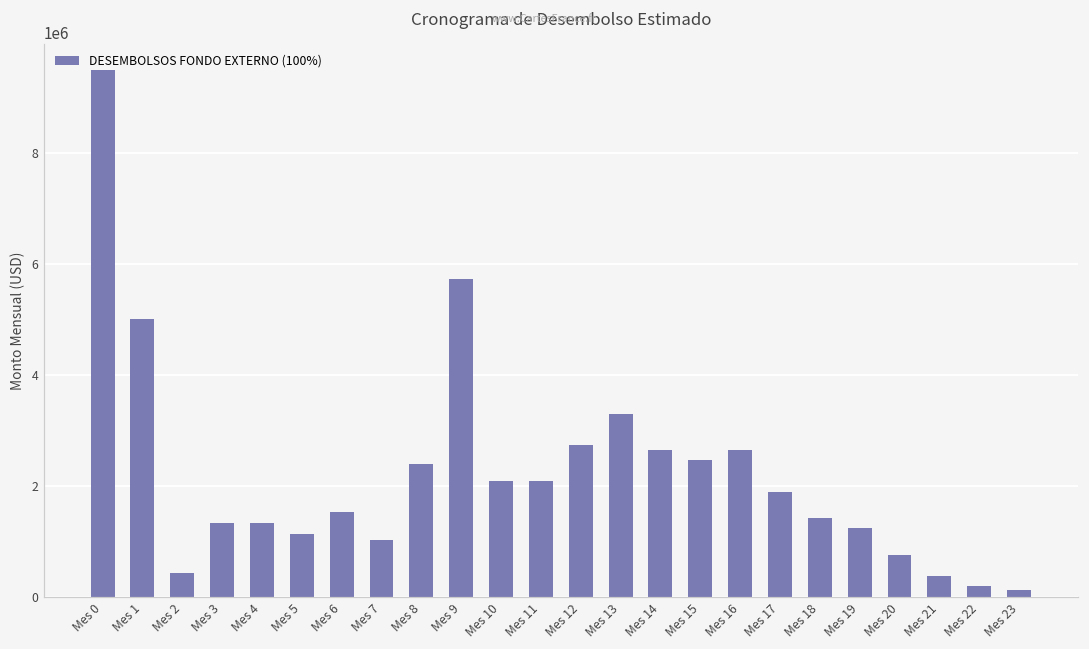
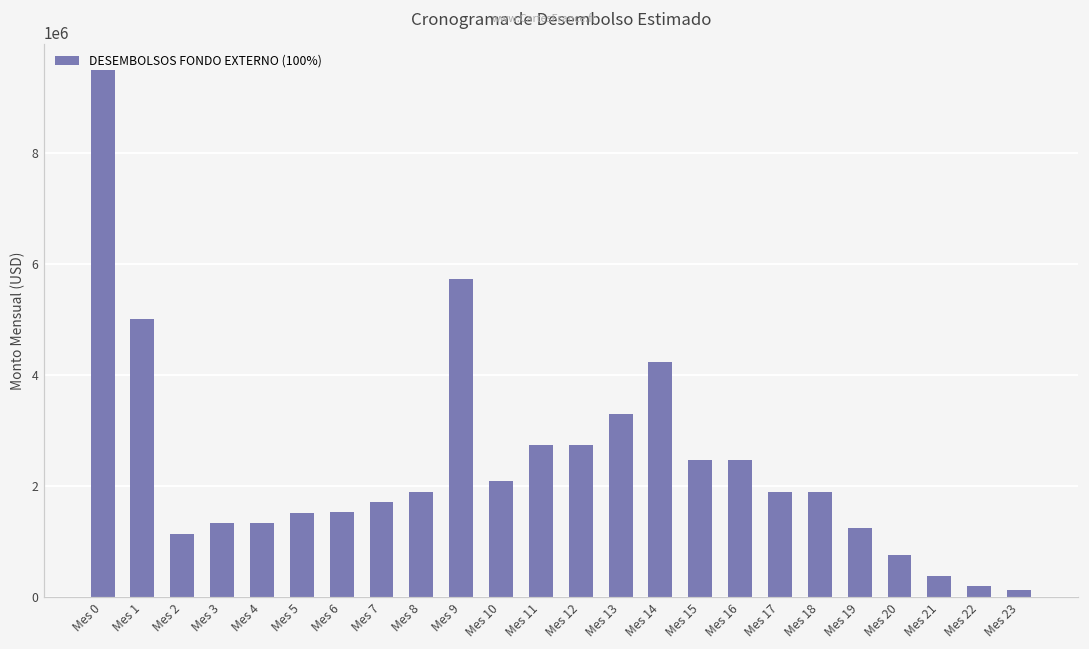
Mes 2: 400000 -> 1100000
Mes 5: 1100000 -> 1500000
Mes 7: 1000000 -> 1700000
Mes 8: 2400000 -> 1900000
Mes 11: 2100000 -> 2700000
Mes 14: 2700000 -> 4200000
Mes 16: 2700000 -> 2500000
Mes 18: 1400000 -> 1900000
